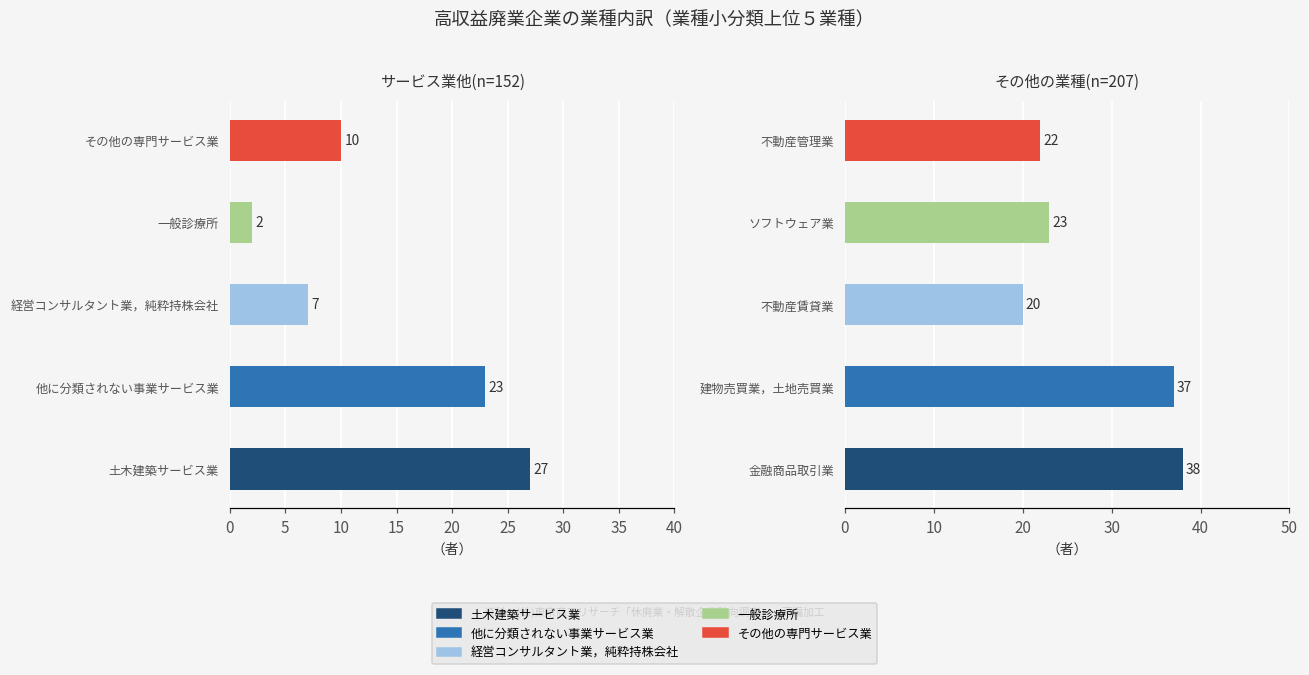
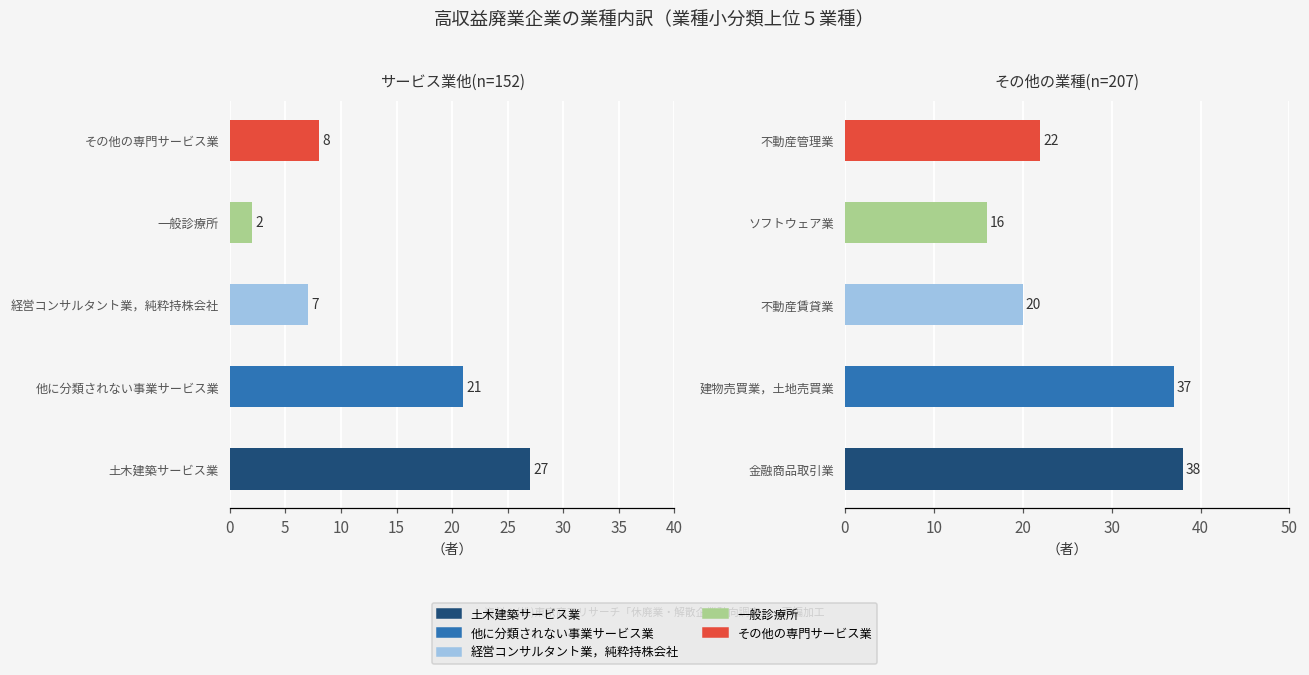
サービス業他(n=152), その他の専門サービス業: 10 -> 8
サービス業他(n=152), 他に分類されない事業サービス業: 23 -> 21
その他の業種(n=207), ソフトウェア業: 23 -> 16
